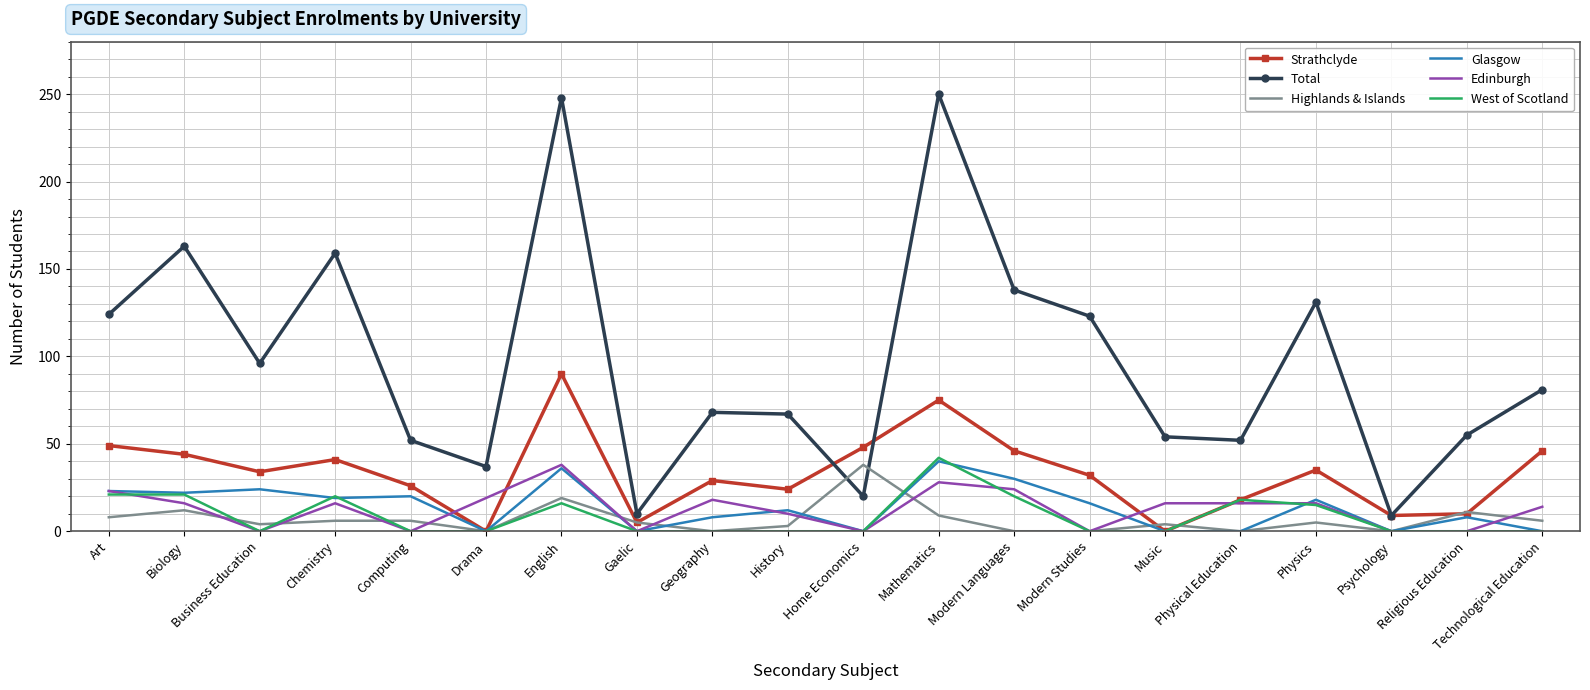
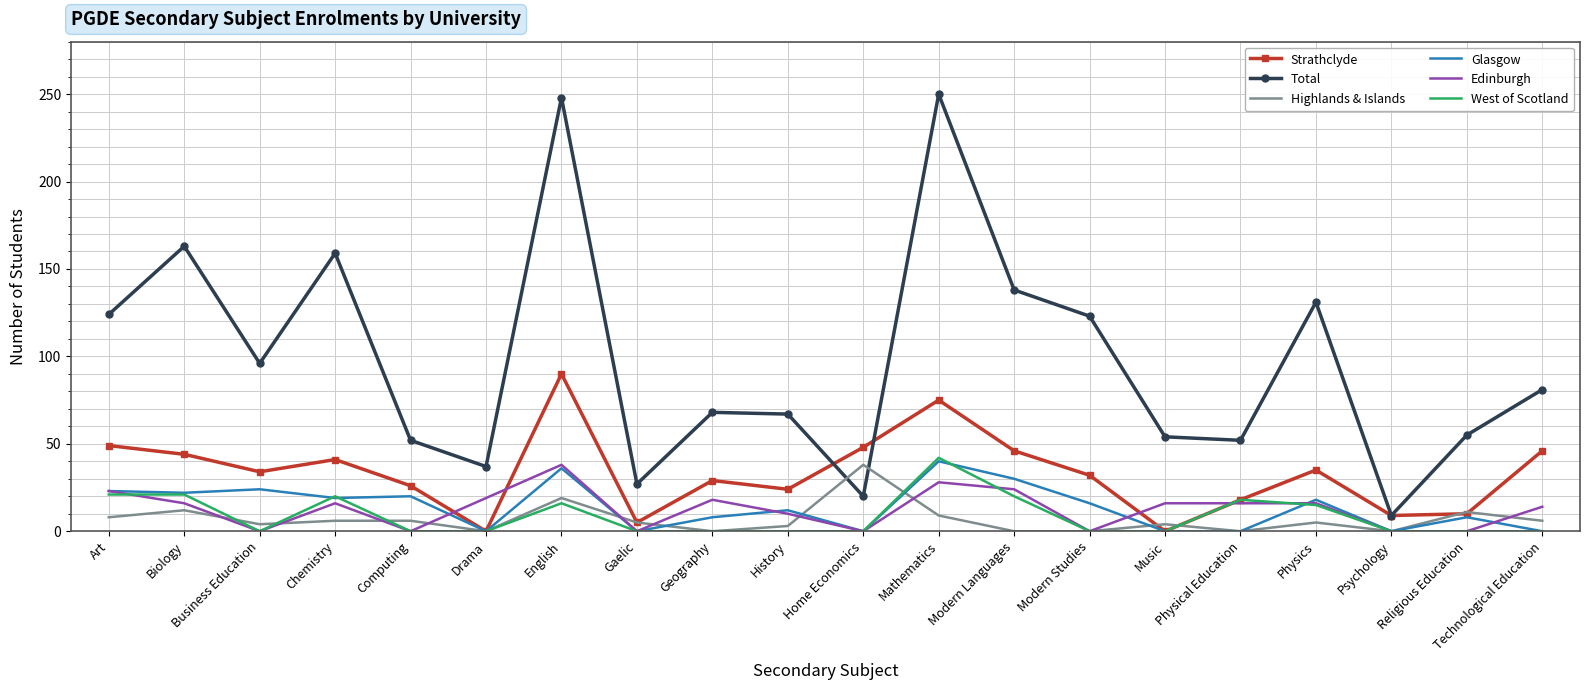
Total, Gaelic: 10 -> 27
